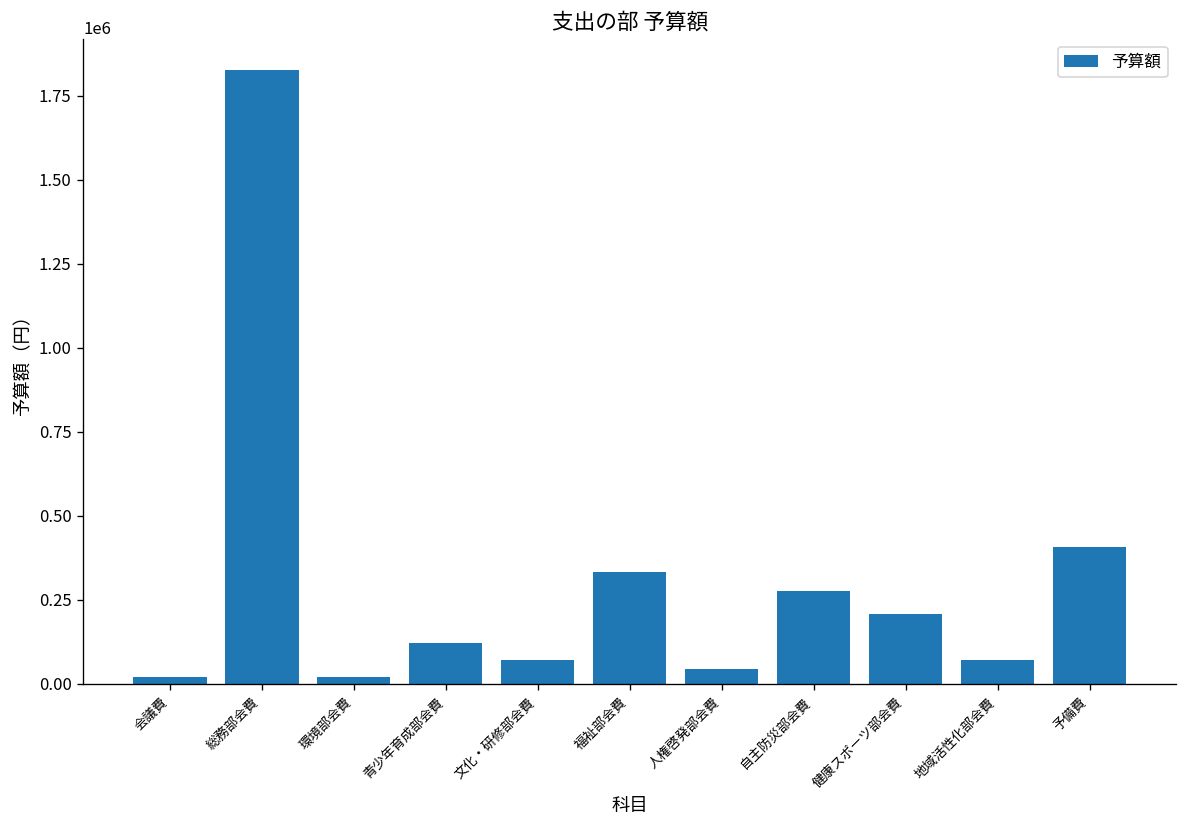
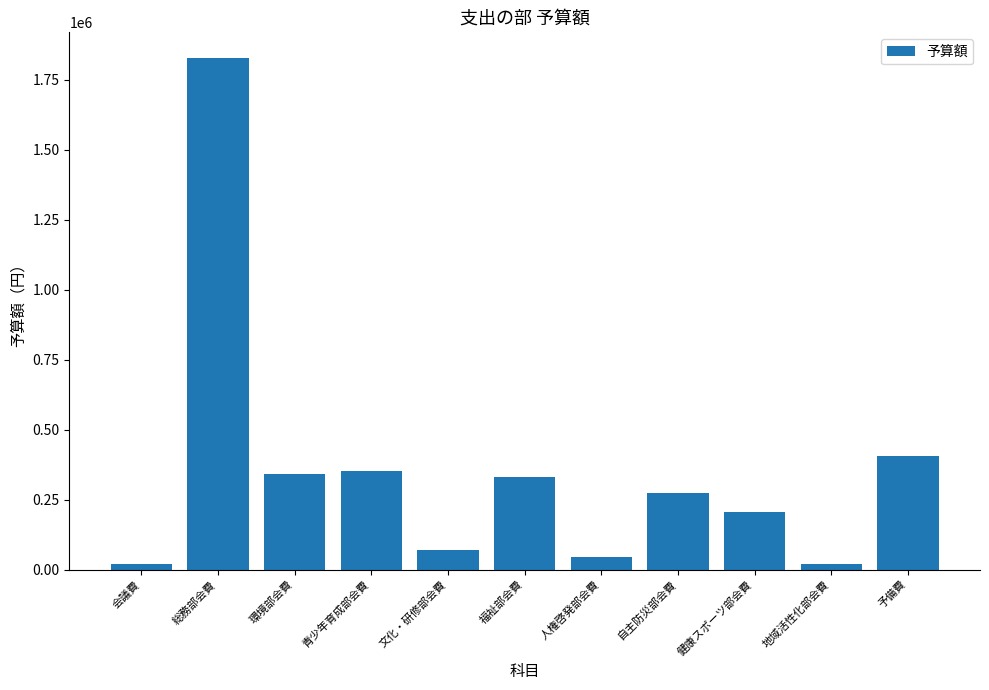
環境部会費: 20000 -> 340000
青少年育成部会費: 120000 -> 350000
地域活性化部会費: 70000 -> 20000
